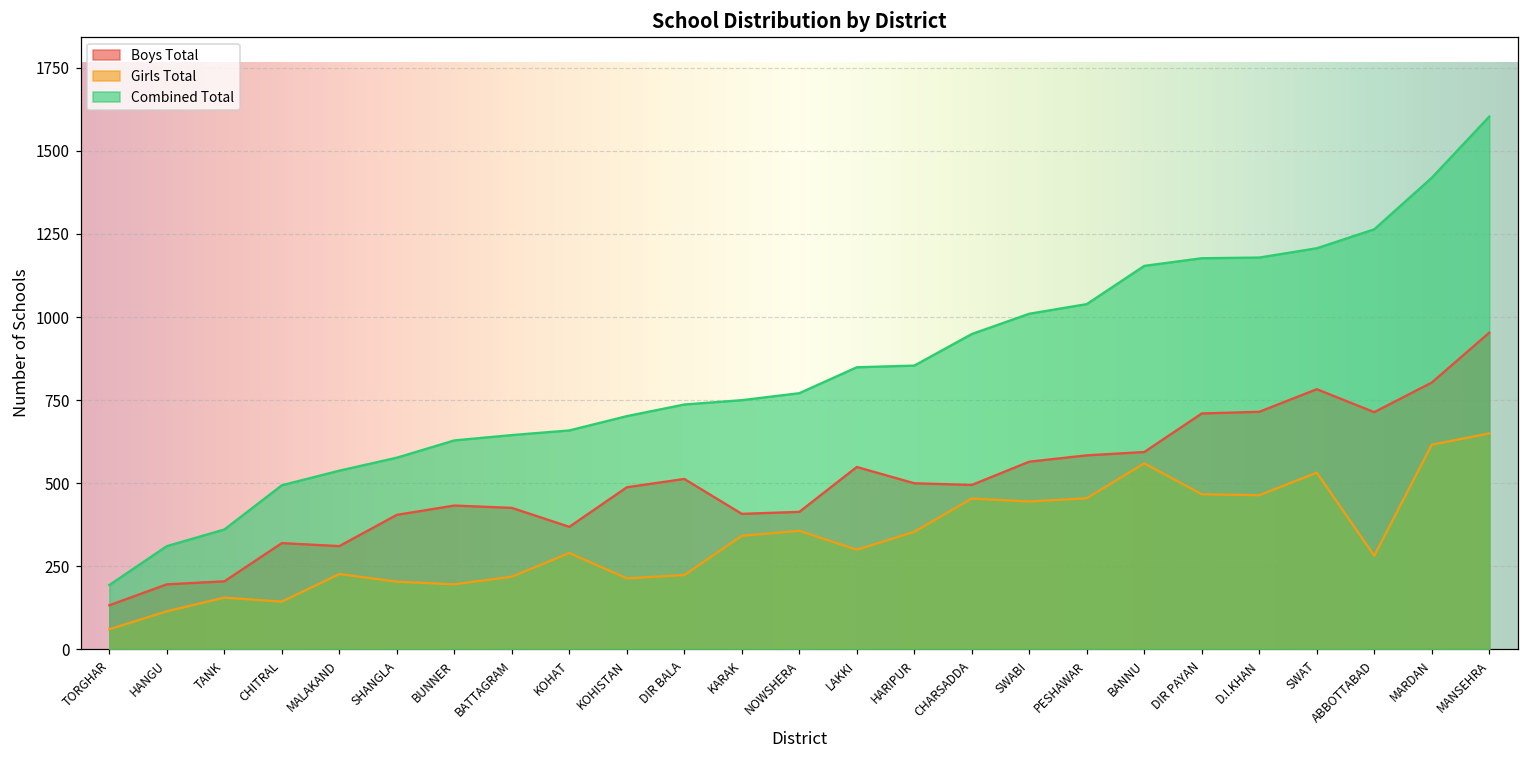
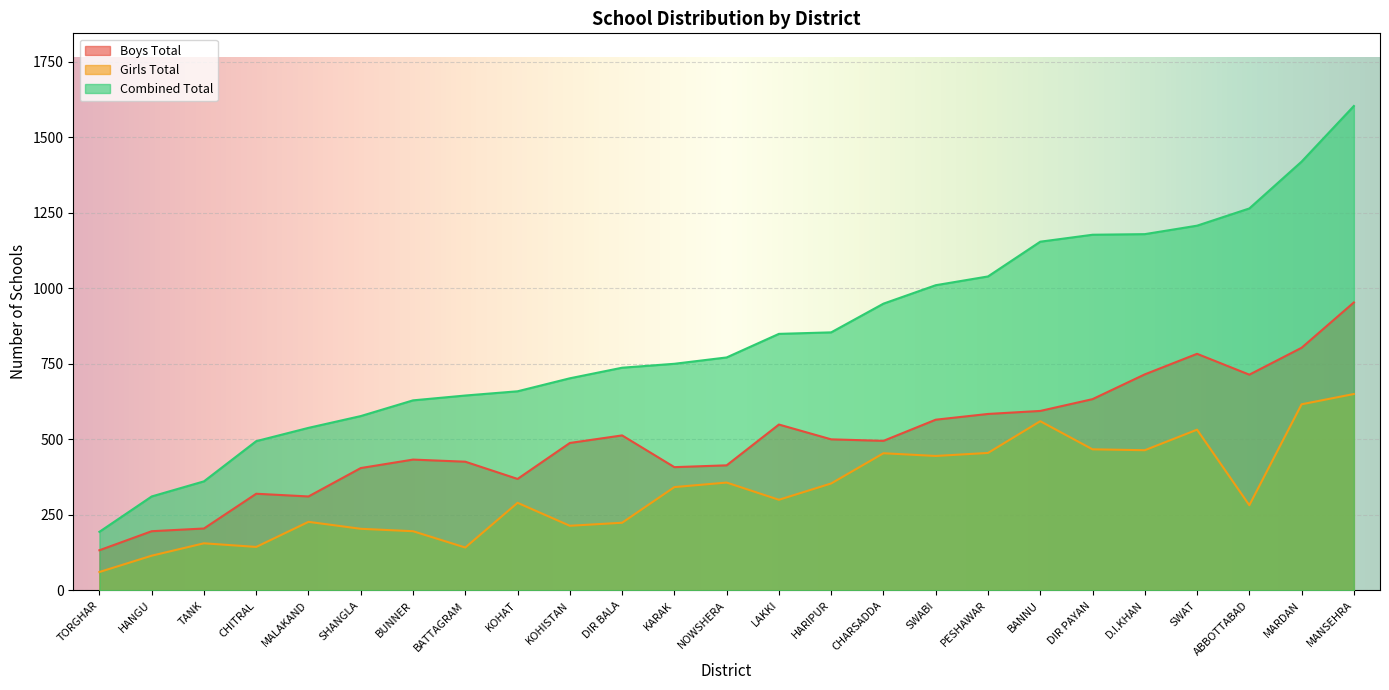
Girls Total, BATTAGRAM: 220 -> 140
Boys Total, DIR PAYAN: 710 -> 630
